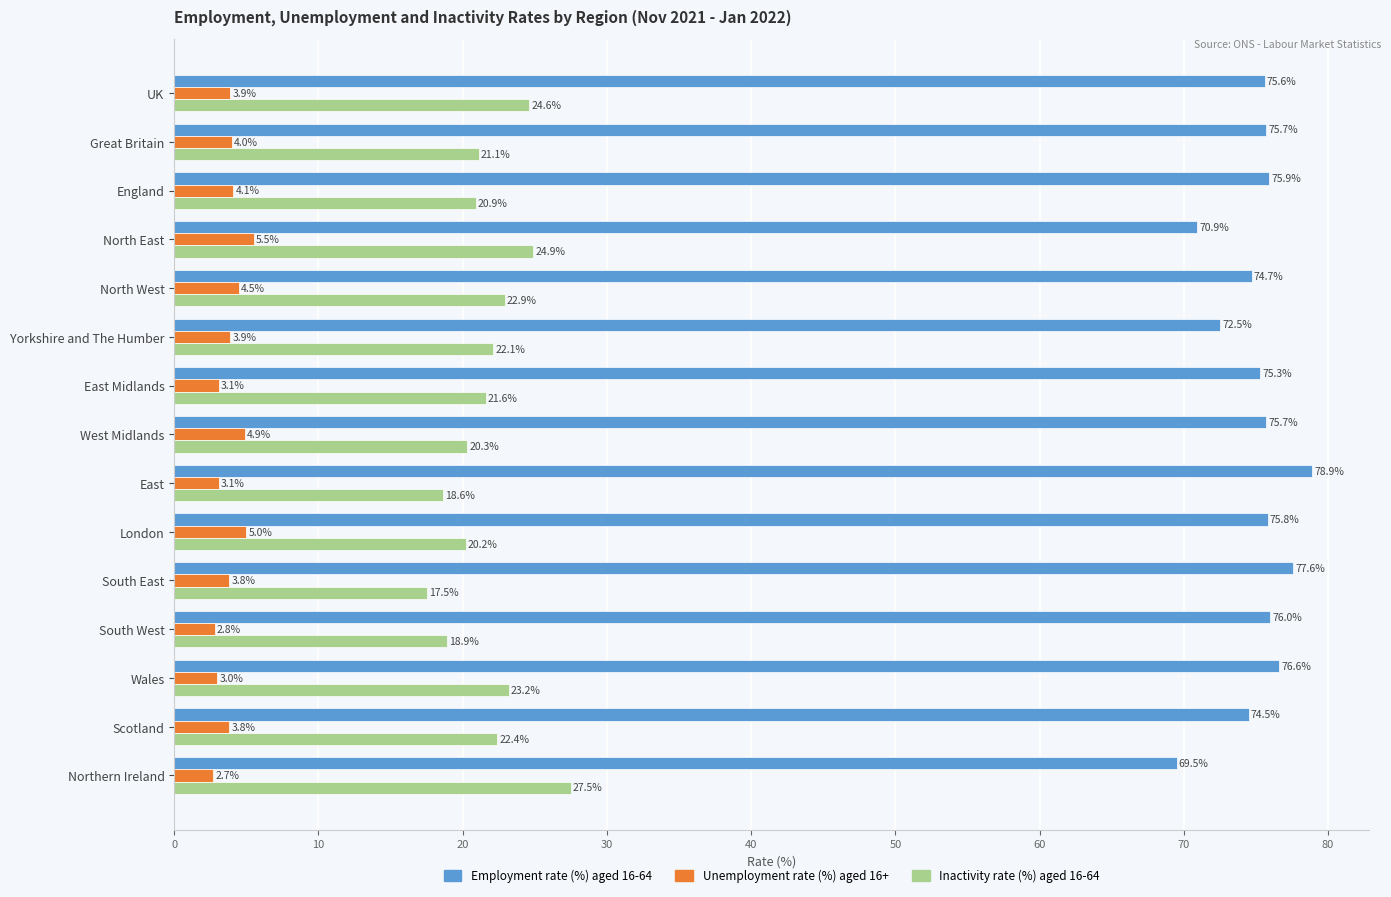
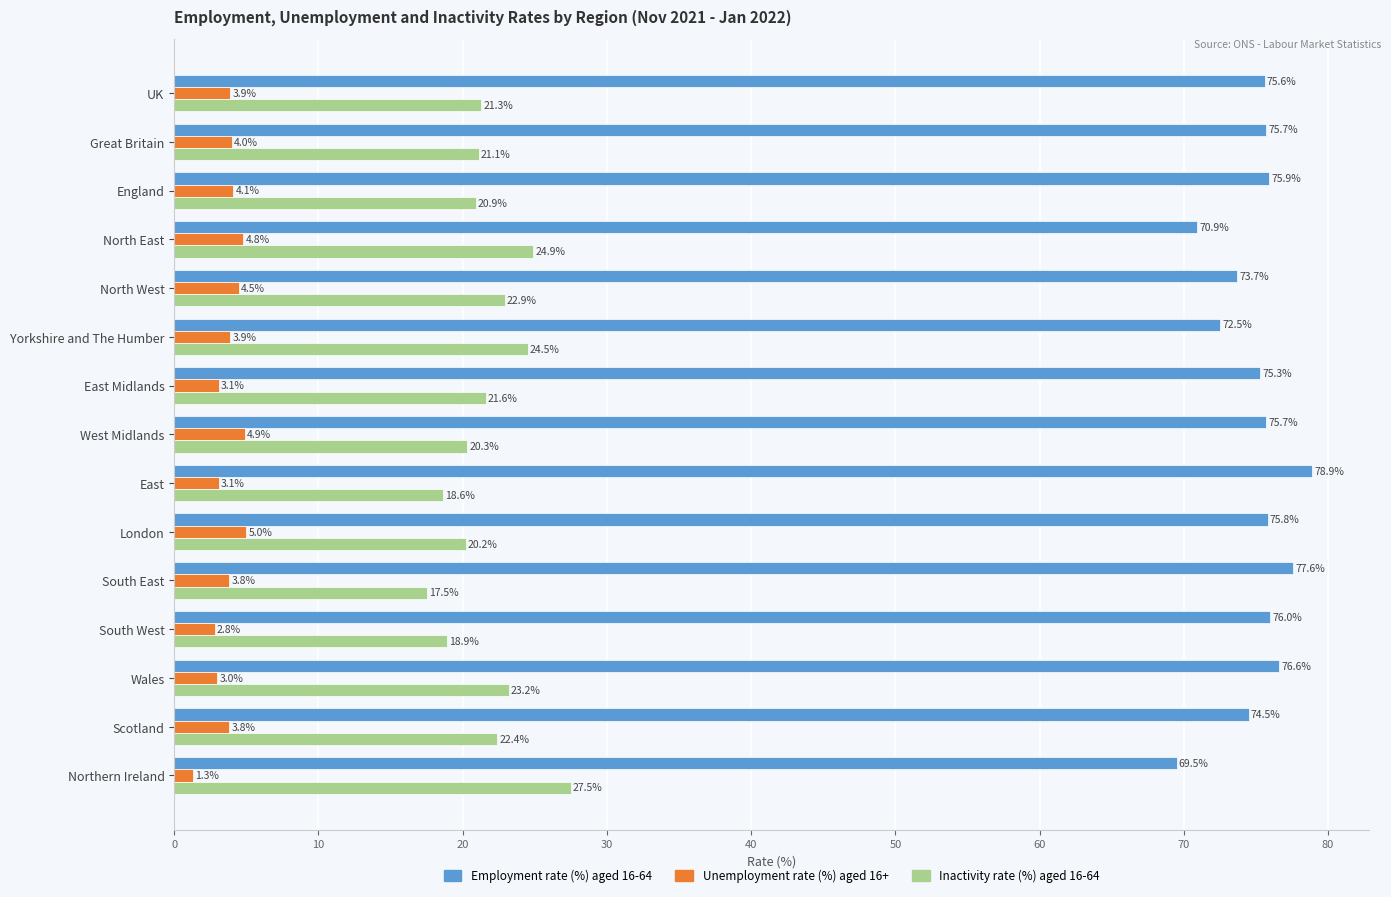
Inactivity rate (%) aged 16-64, UK: 24.6% -> 21.3%
Unemployment rate (%) aged 16+, North East: 5.5% -> 4.8%
Employment rate (%) aged 16-64, North West: 74.7% -> 73.7%
Inactivity rate (%) aged 16-64, Yorkshire and The Humber: 22.1% -> 24.5%
Unemployment rate (%) aged 16+, Northern Ireland: 2.7% -> 1.3%
